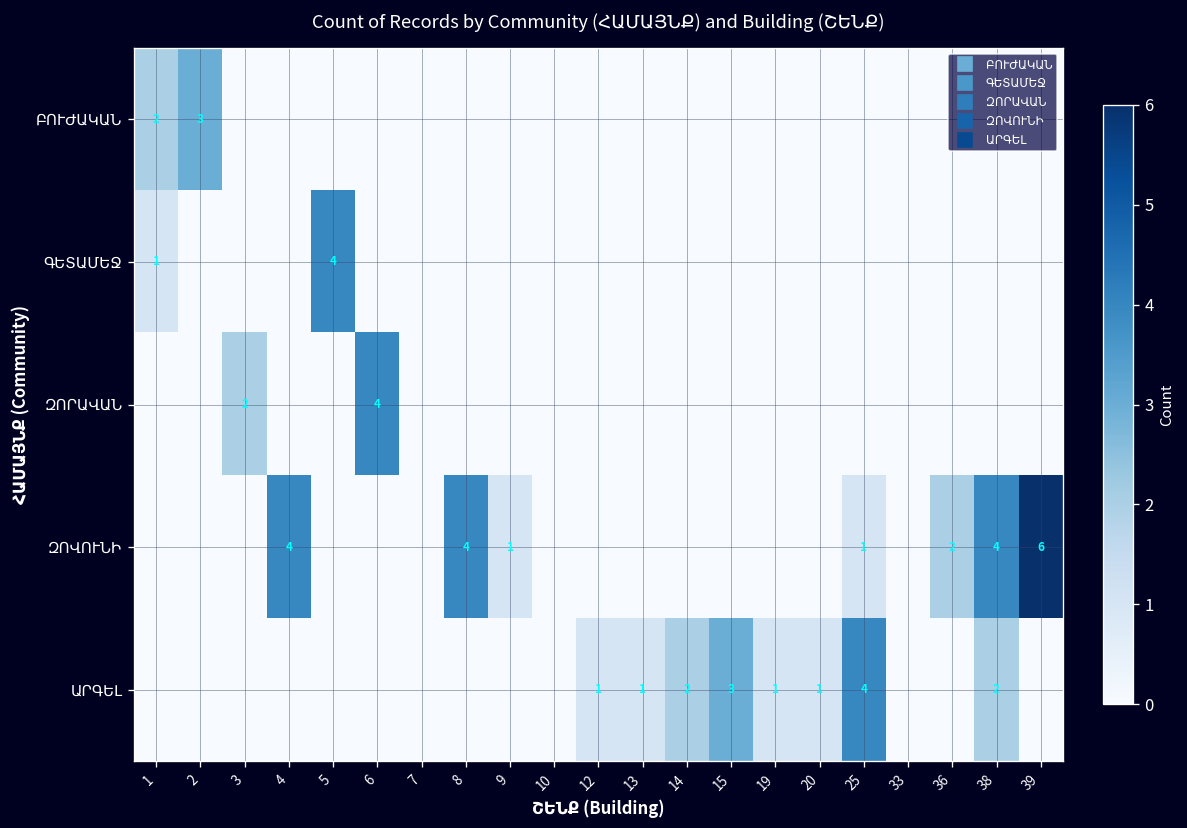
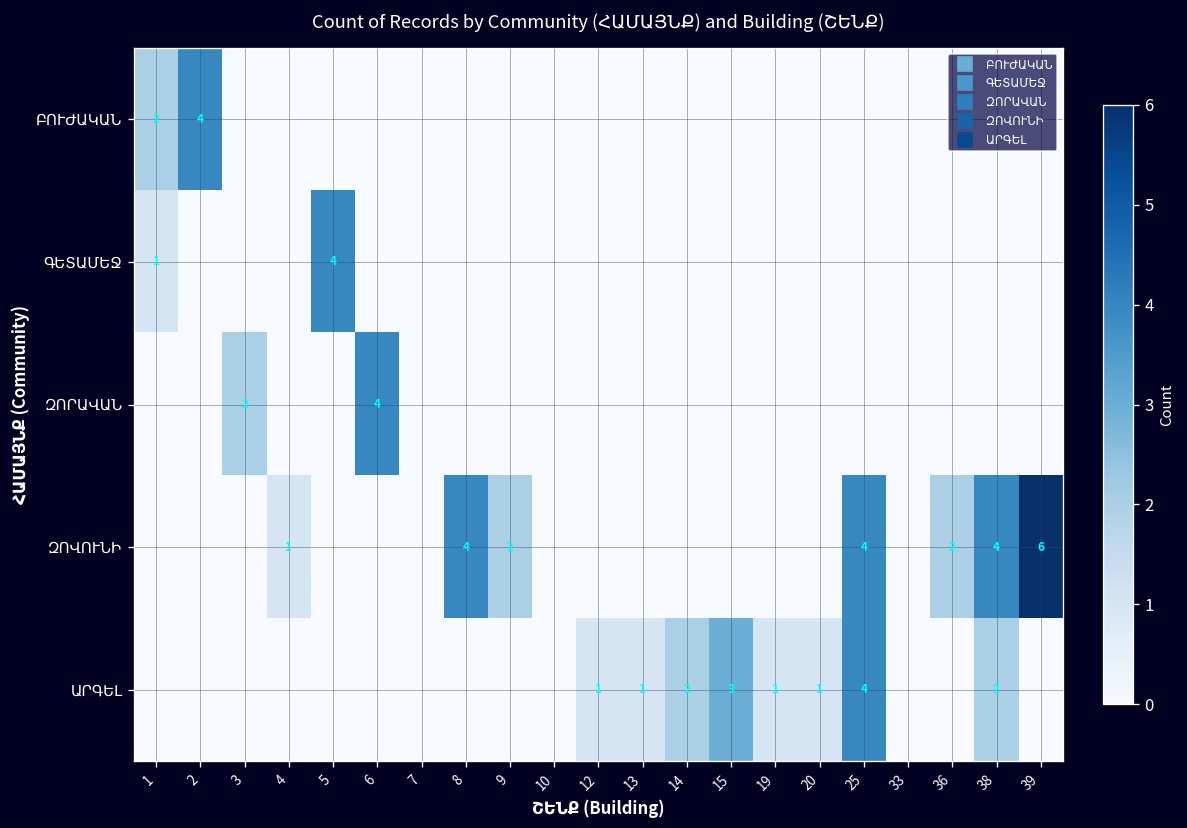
ԲՈՒԺԱԿԱՆ, 2: 3 -> 4
ԶՈՎՈՒՆԻ, 4: 4 -> 1
ԶՈՎՈՒՆԻ, 9: 1 -> 2
ԶՈՎՈՒՆԻ, 25: 1 -> 4
